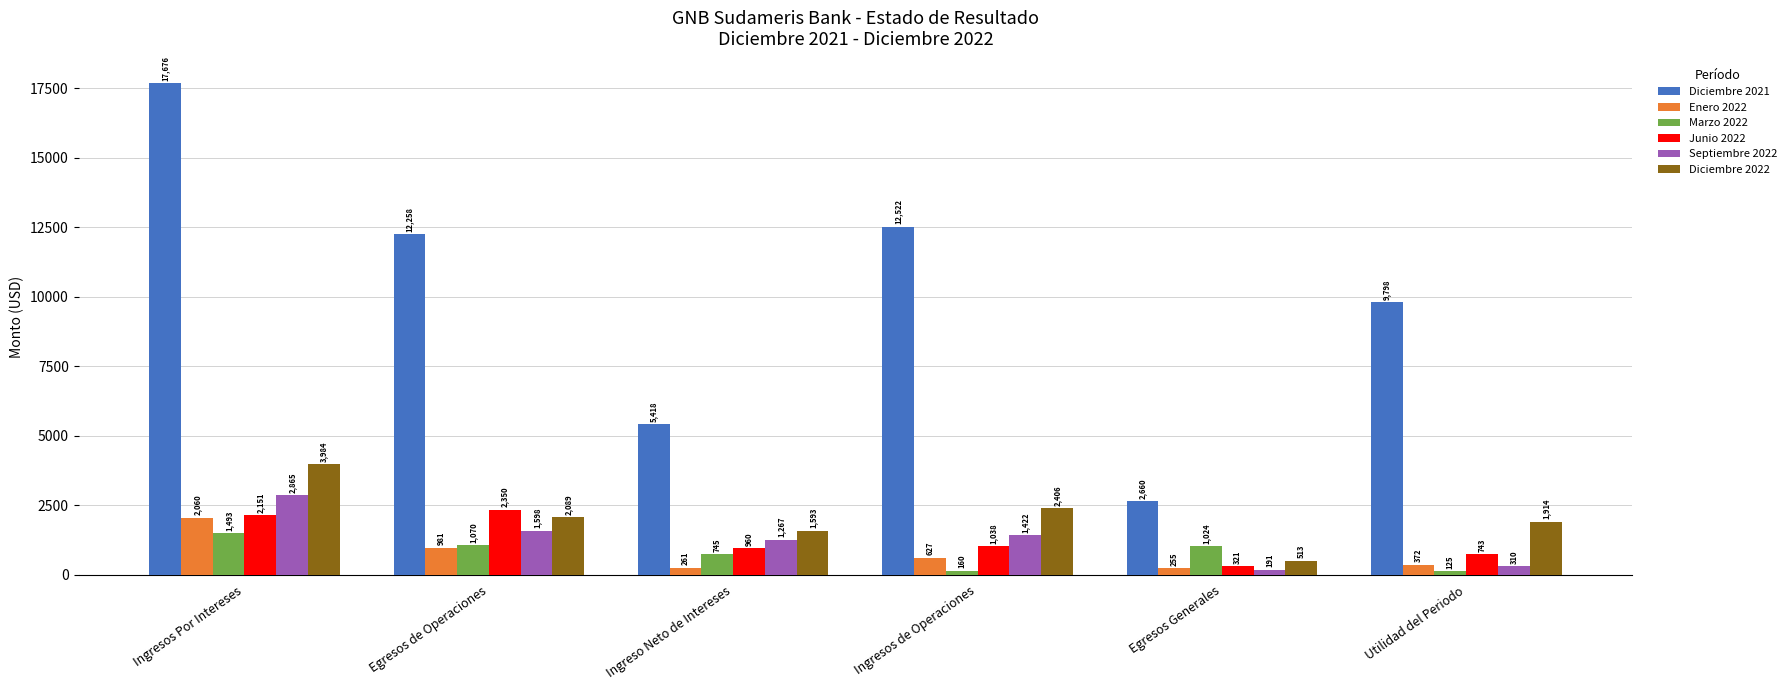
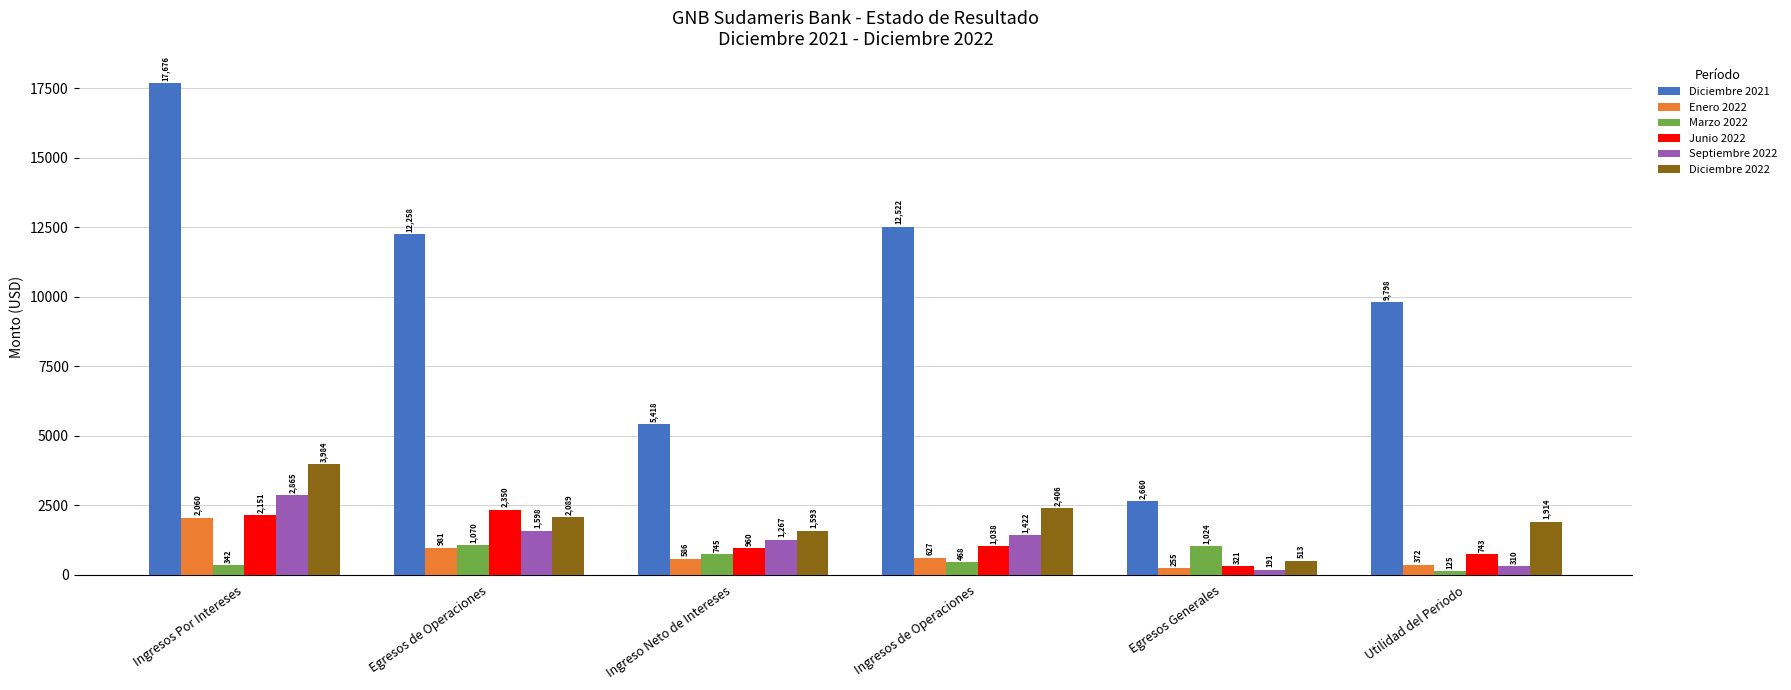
Marzo 2022, Ingresos Por Intereses: 1,493 -> 342
Enero 2022, Ingreso Neto de Intereses: 261 -> 586
Marzo 2022, Ingresos de Operaciones: 160 -> 468
